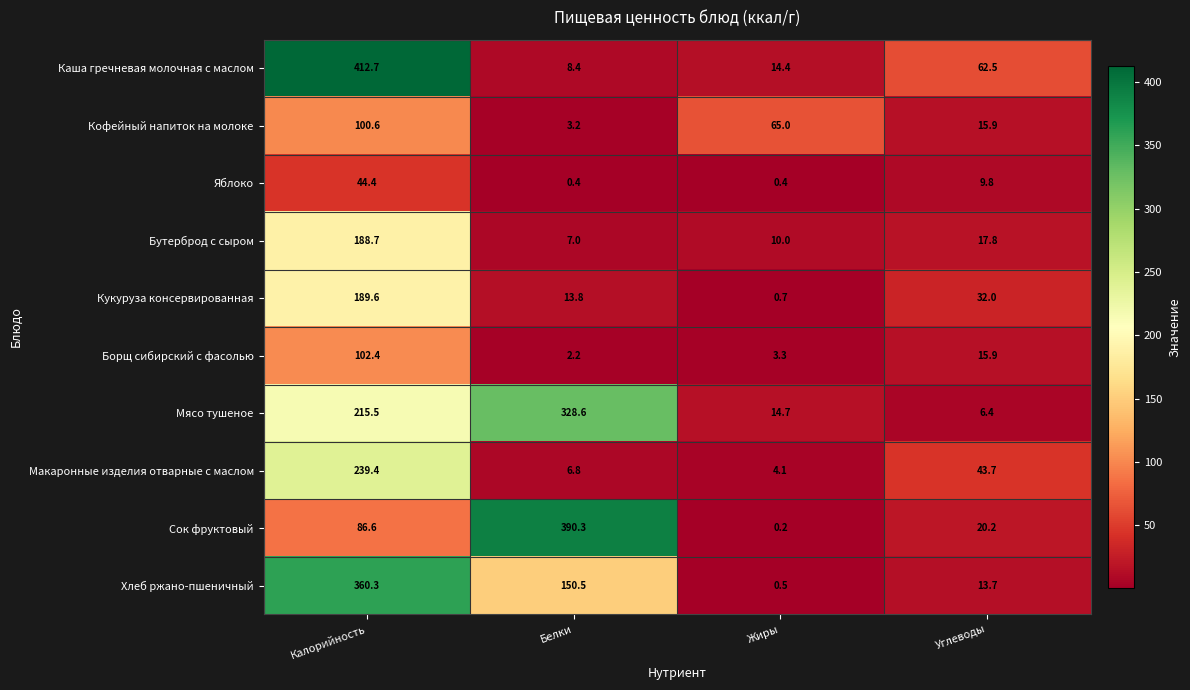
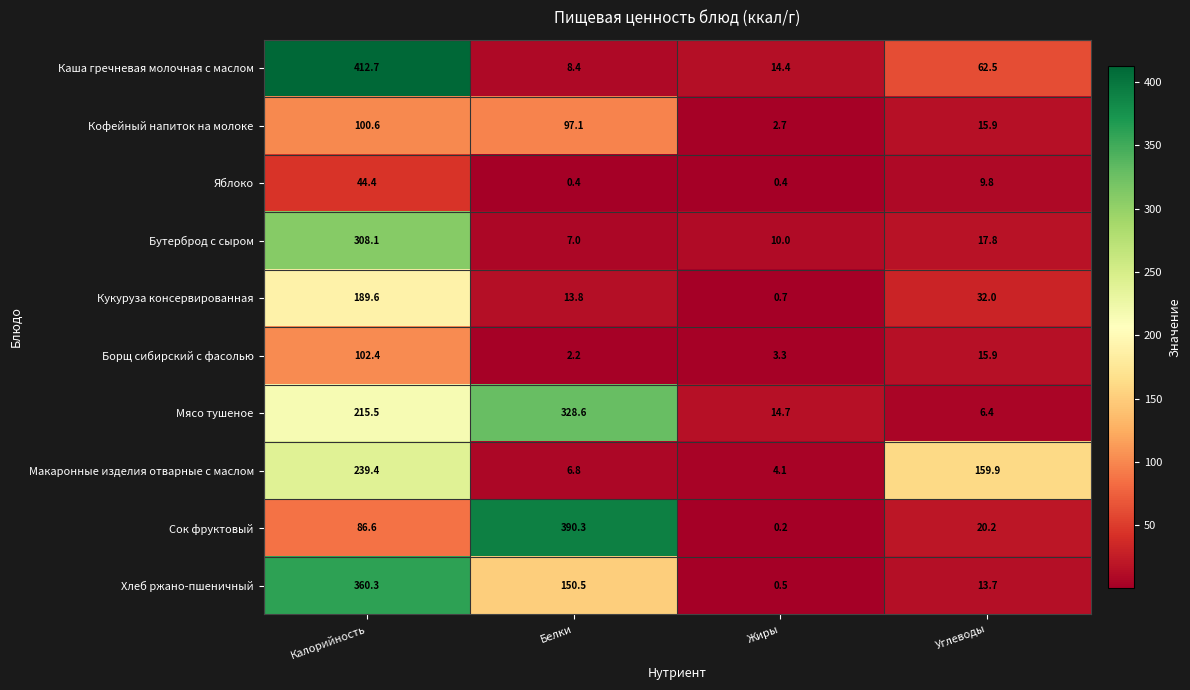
Кофейный напиток на молоке, Белки: 3.2 -> 97.1
Кофейный напиток на молоке, Жиры: 65.0 -> 2.7
Бутерброд с сыром, Калорийность: 188.7 -> 308.1
Макаронные изделия отварные с маслом, Углеводы: 43.7 -> 159.9
